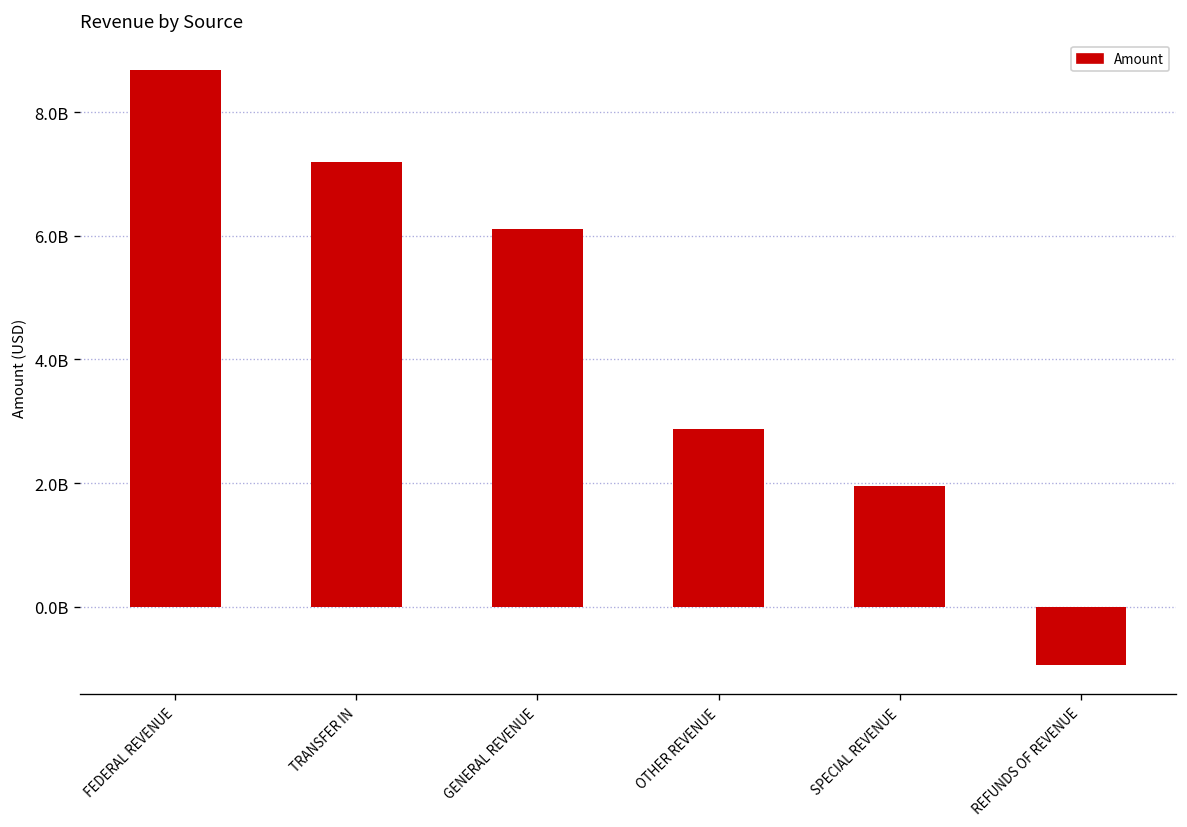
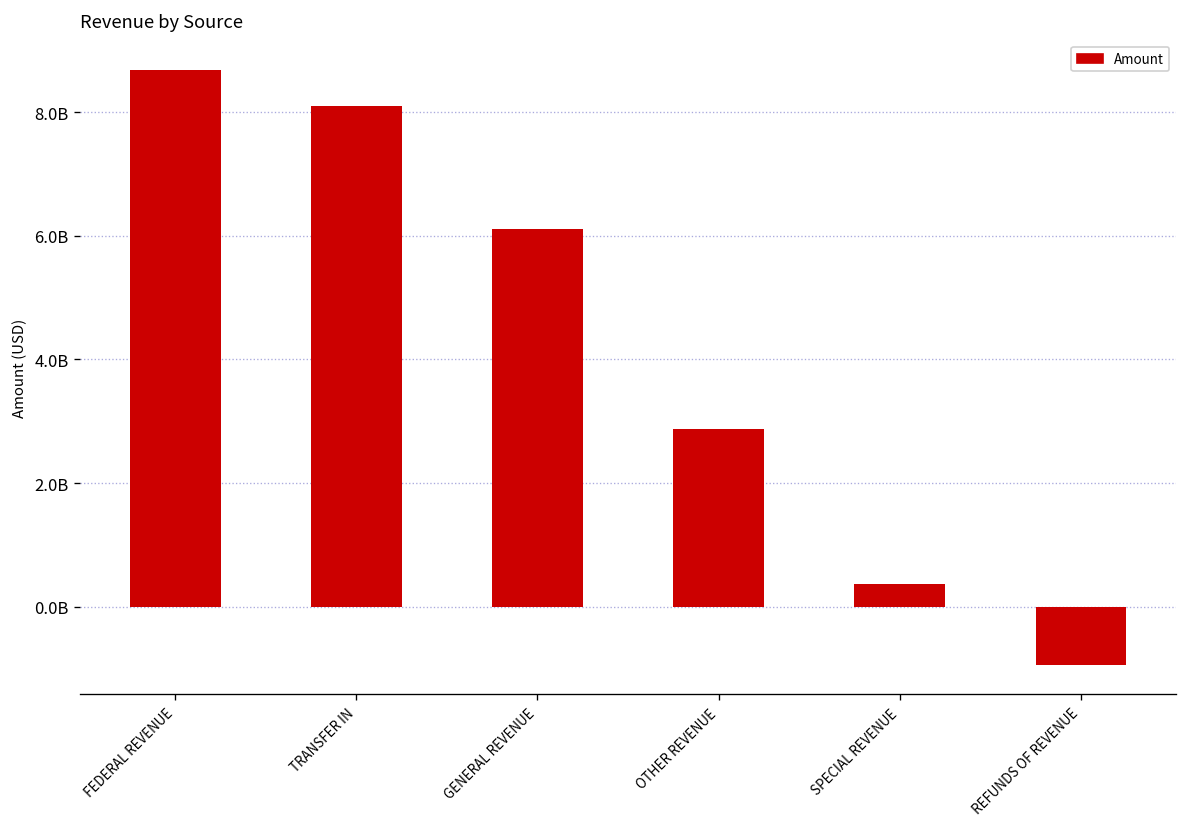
TRANSFER IN: 7200000000 -> 8100000000
SPECIAL REVENUE: 1900000000 -> 400000000
